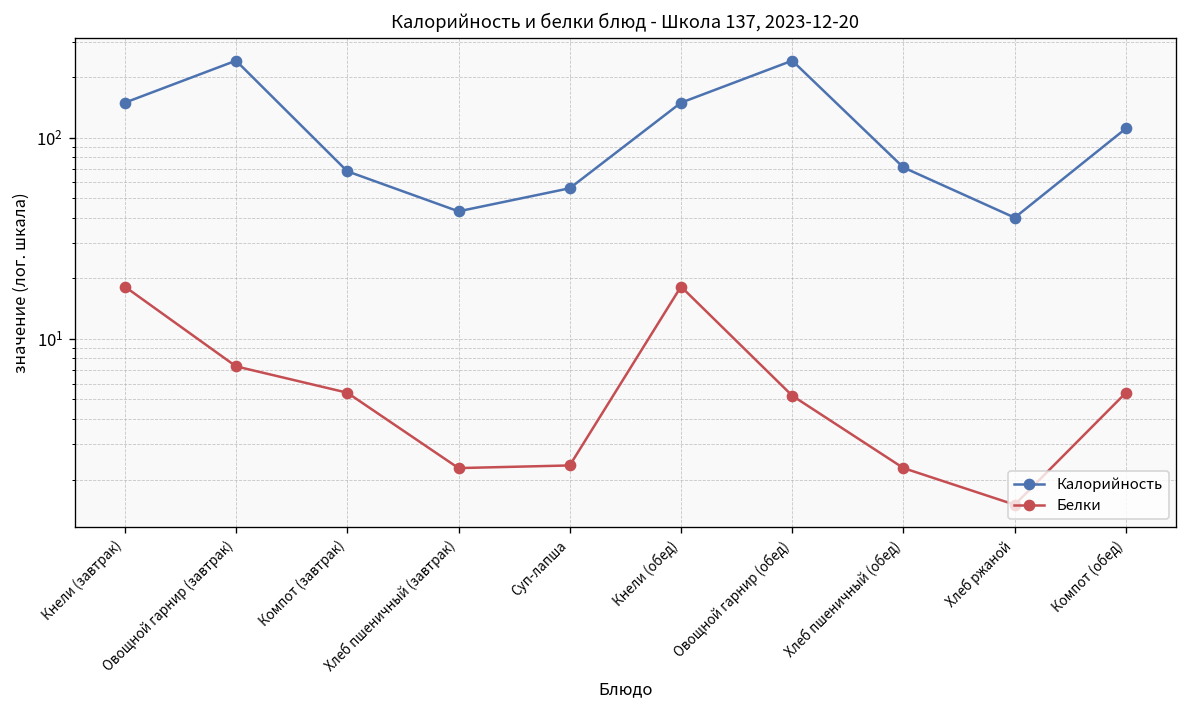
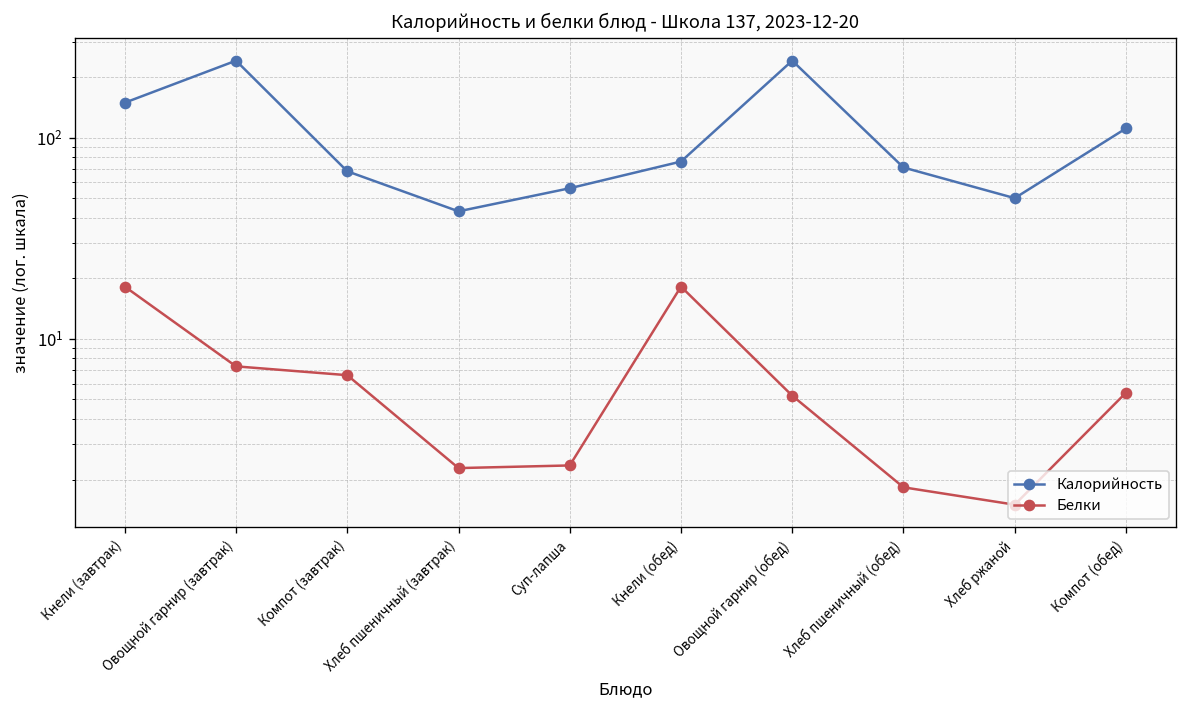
Белки, Компот (завтрак): 5.4 -> 6.6
Калорийность, Кнели (обед): 150 -> 80
Белки, Хлеб пшеничный (обед): 2.3 -> 1.8
Калорийность, Хлеб ржаной: 40 -> 50
